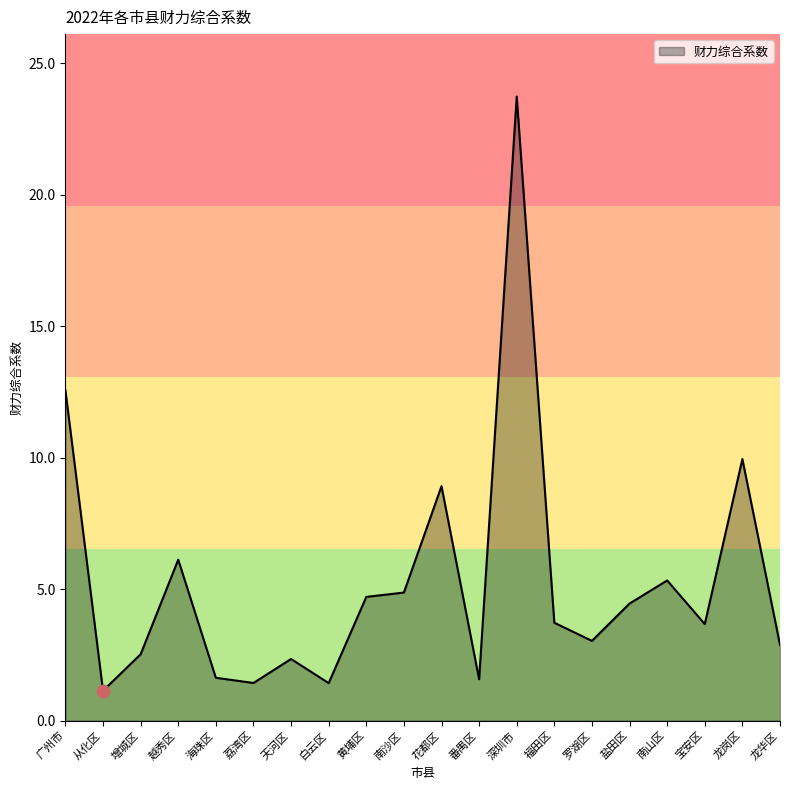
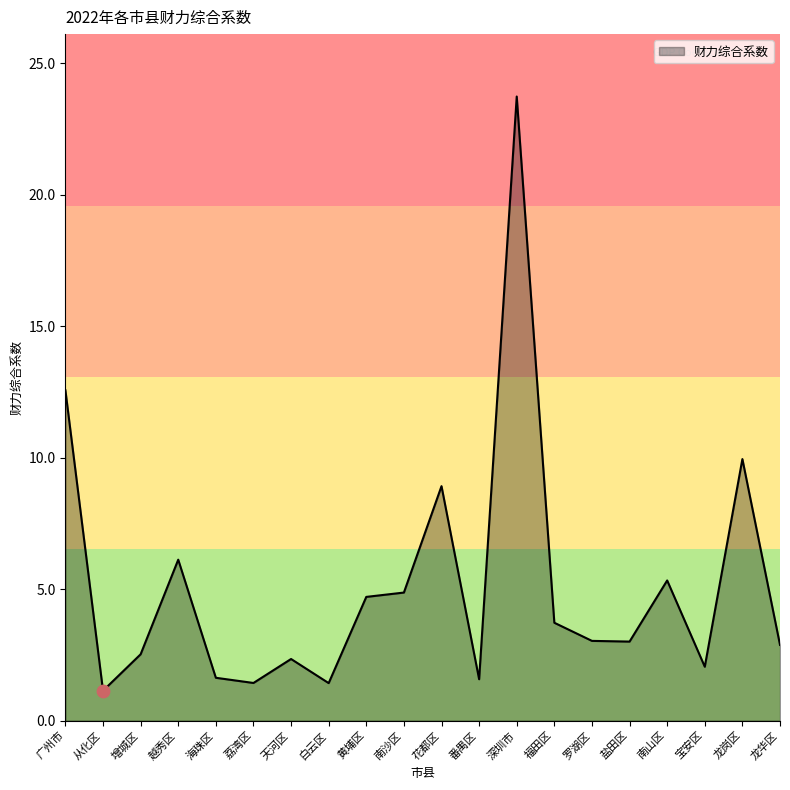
财力综合系数, 盐田区: 4.5 -> 3.0
财力综合系数, 宝安区: 3.7 -> 2.0
